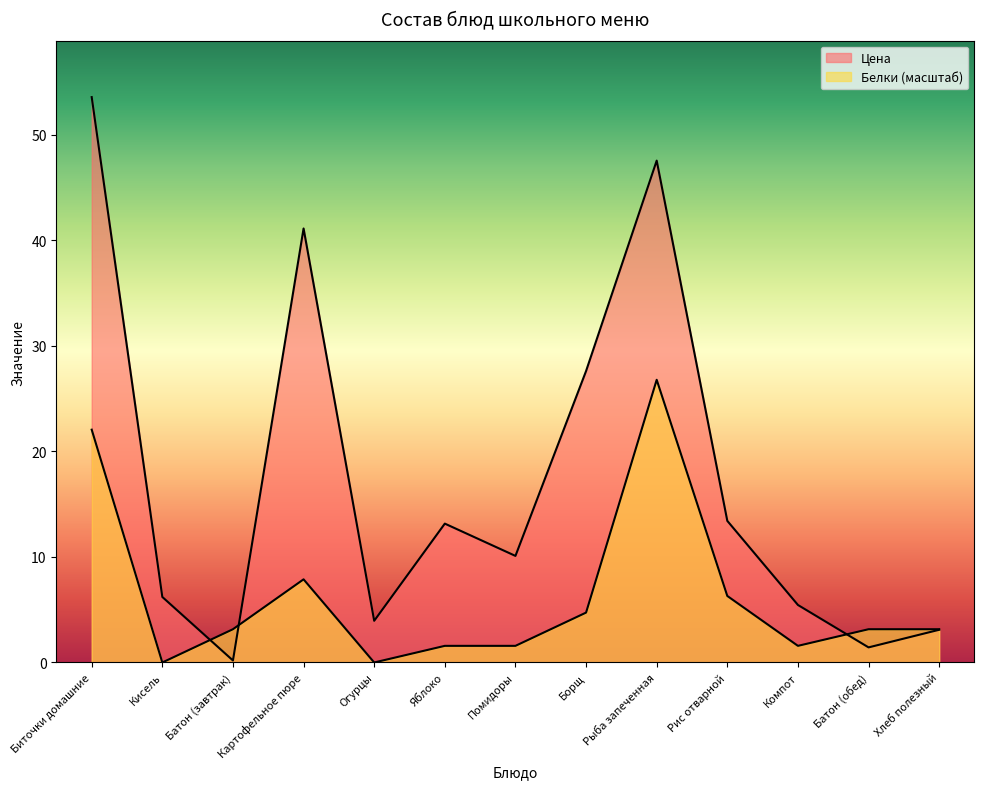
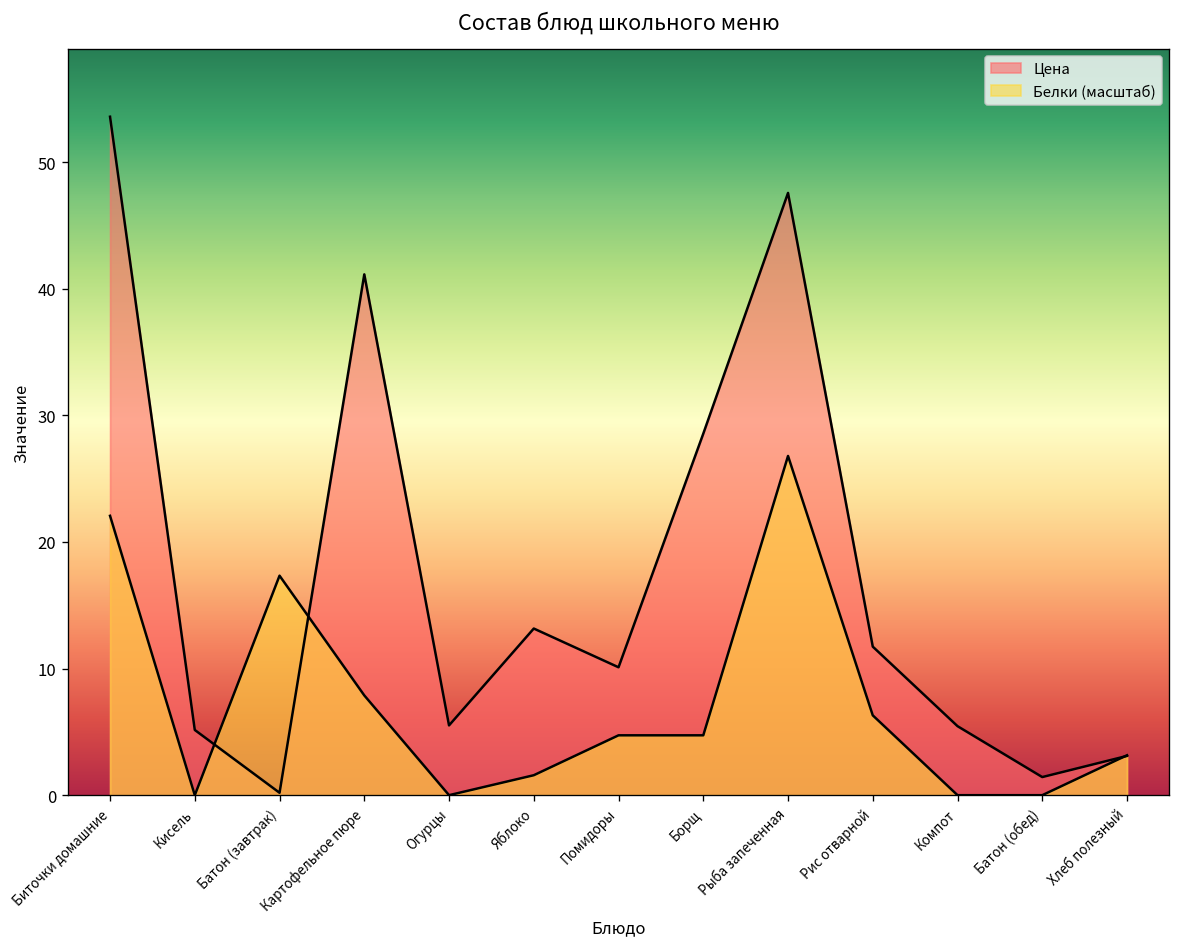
Цена, Кисель: 6.2 -> 5.2
Белки (масштаб), Батон (завтрак): 3.2 -> 17.3
Цена, Огурцы: 4.0 -> 5.5
Белки (масштаб), Помидоры: 1.6 -> 4.7
Цена, Борщ: 27.6 -> 28.6
Цена, Рис отварной: 13.4 -> 11.7
Белки (масштаб), Компот: 1.6 -> 0.0
Белки (масштаб), Батон (обед): 3.2 -> 0.0
